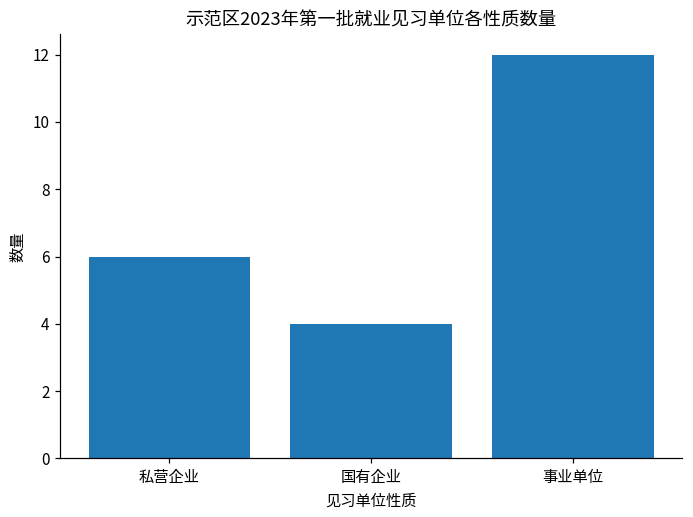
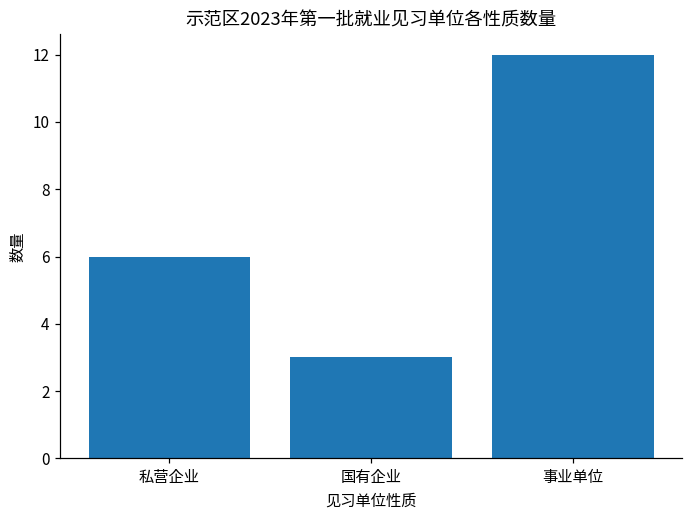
国有企业: 4 -> 3
